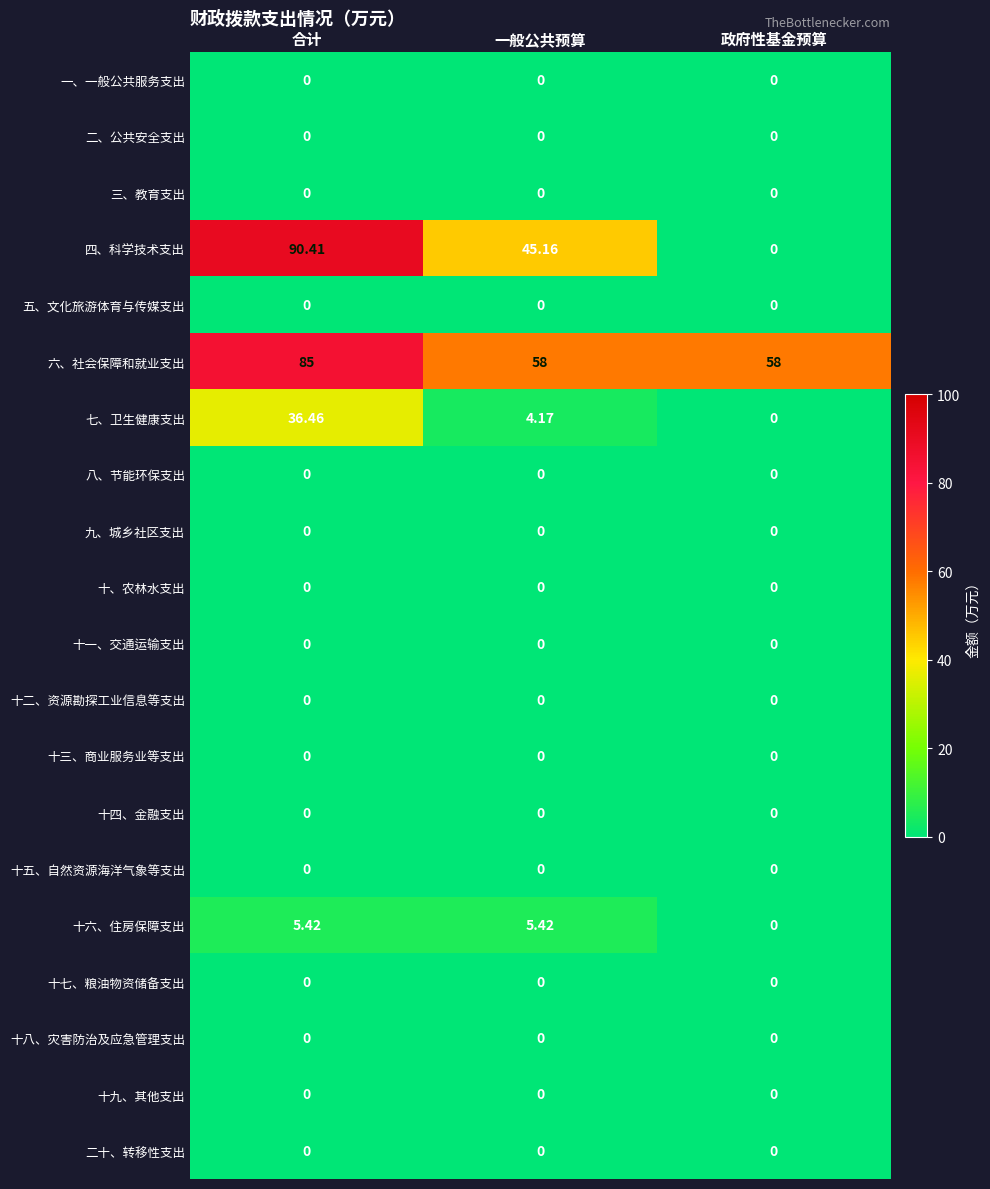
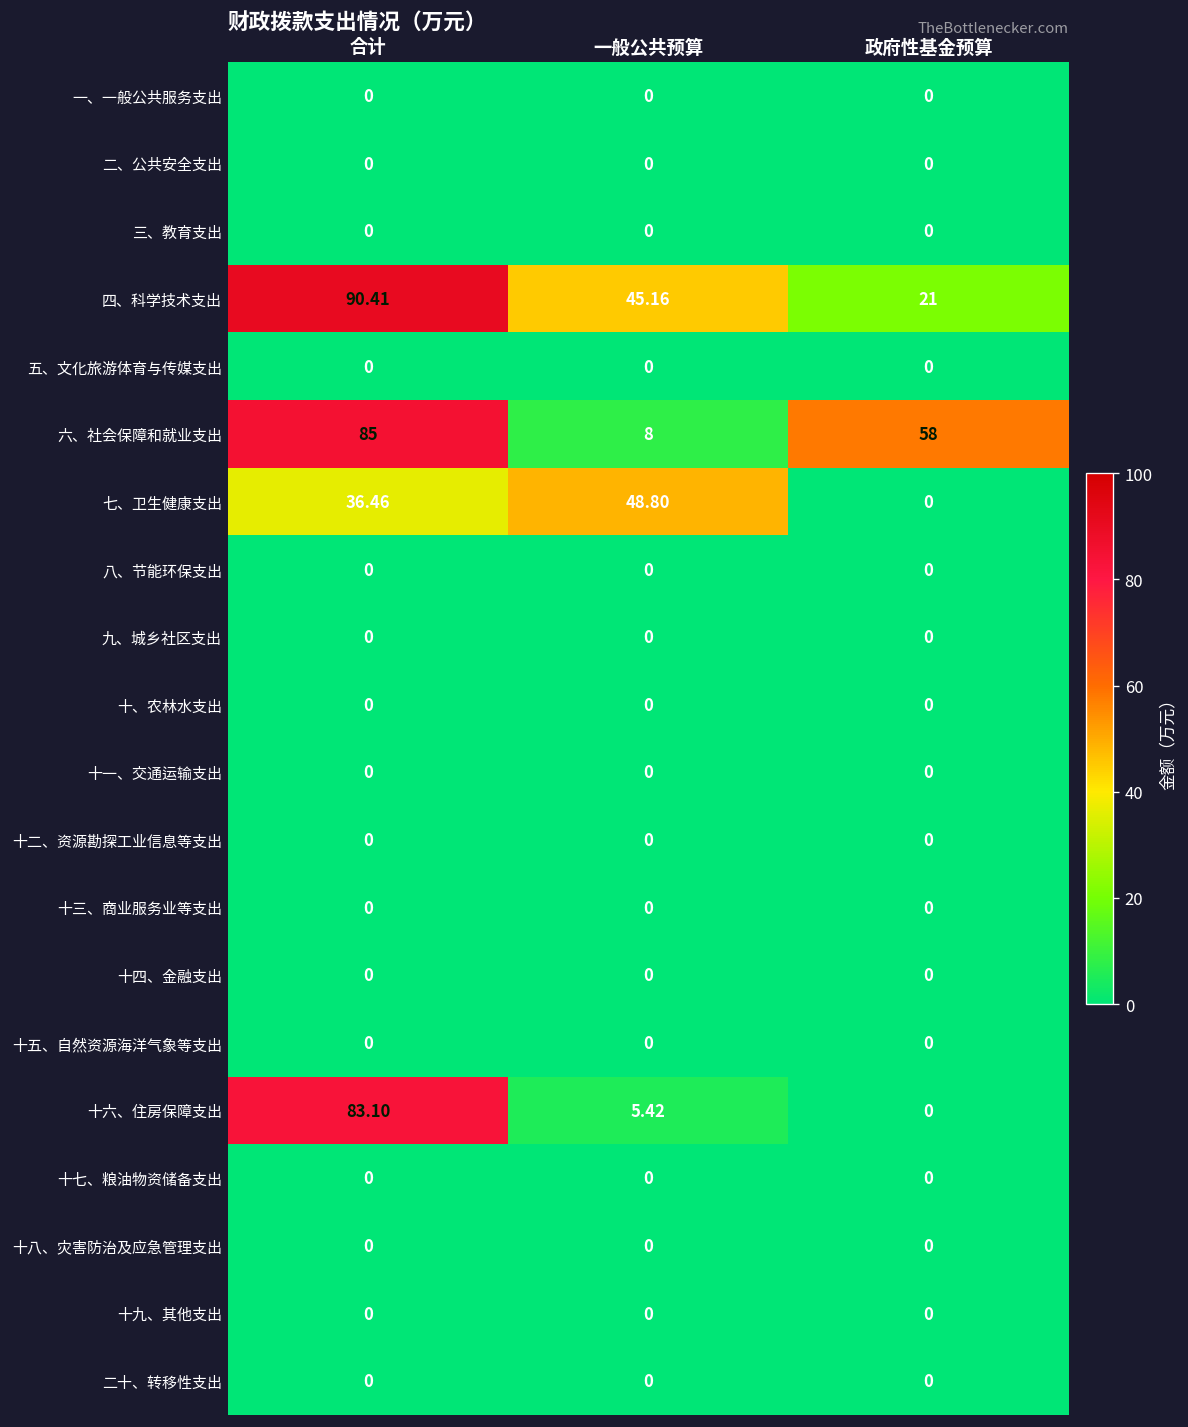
四、科学技术支出, 政府性基金预算: 0 -> 21
六、社会保障和就业支出, 一般公共预算: 58 -> 8
七、卫生健康支出, 一般公共预算: 4.17 -> 48.80
十六、住房保障支出, 合计: 5.42 -> 83.10
